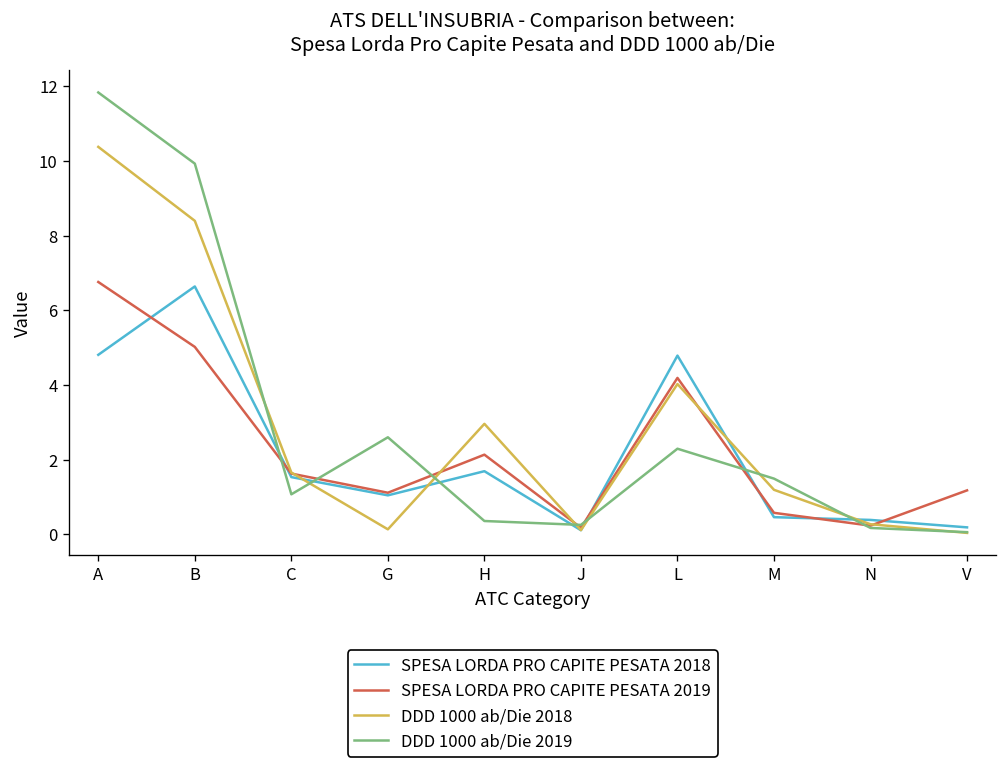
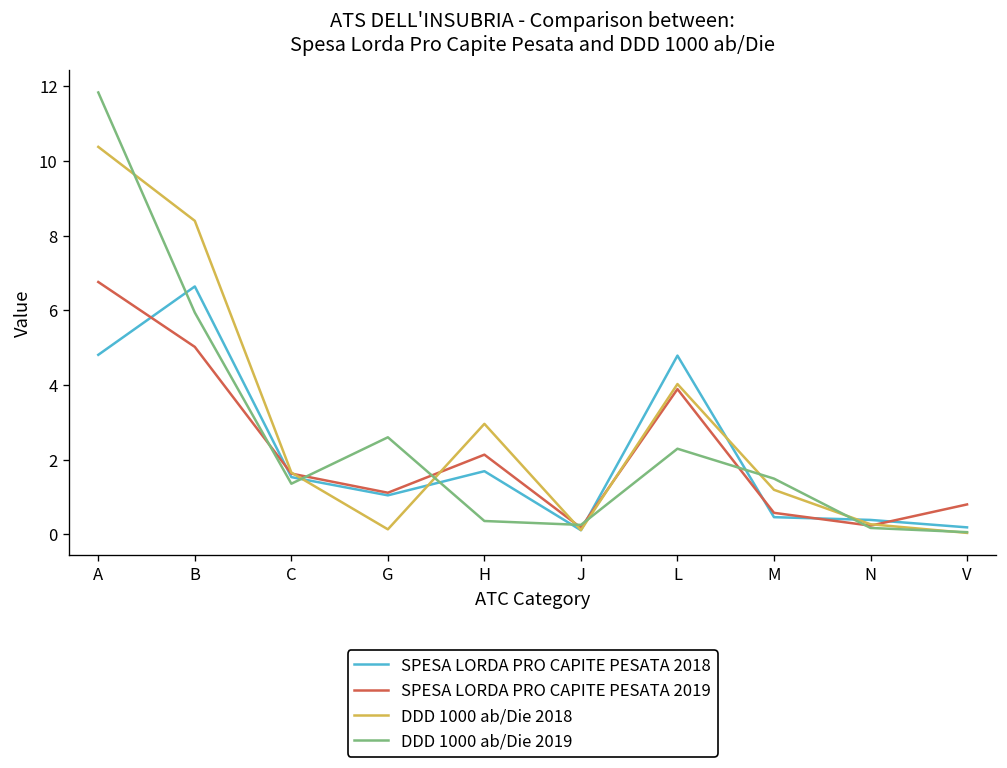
DDD 1000 ab/Die 2019, B: 9.9 -> 5.9
DDD 1000 ab/Die 2019, C: 1.1 -> 1.4
SPESA LORDA PRO CAPITE PESATA 2019, L: 4.2 -> 3.9
SPESA LORDA PRO CAPITE PESATA 2019, V: 1.2 -> 0.8
